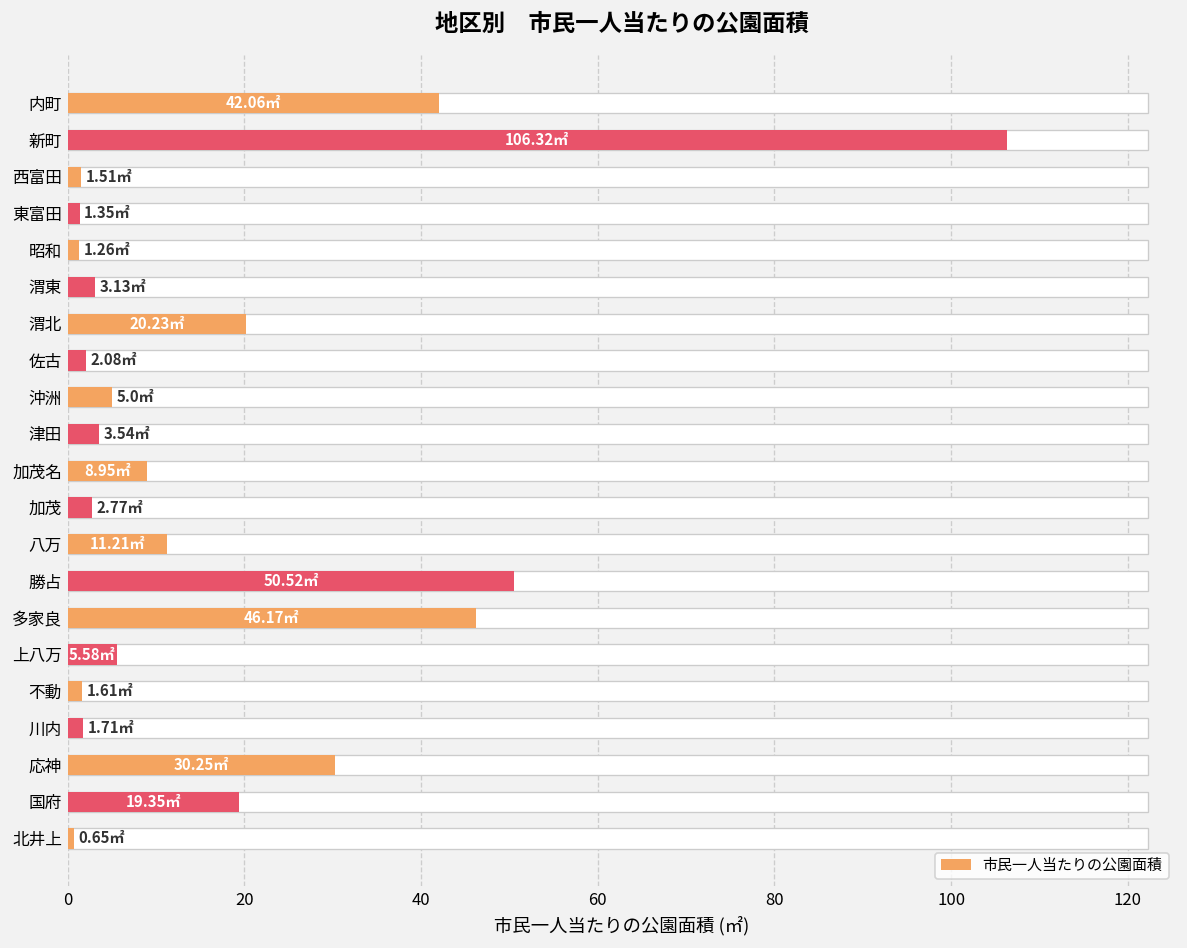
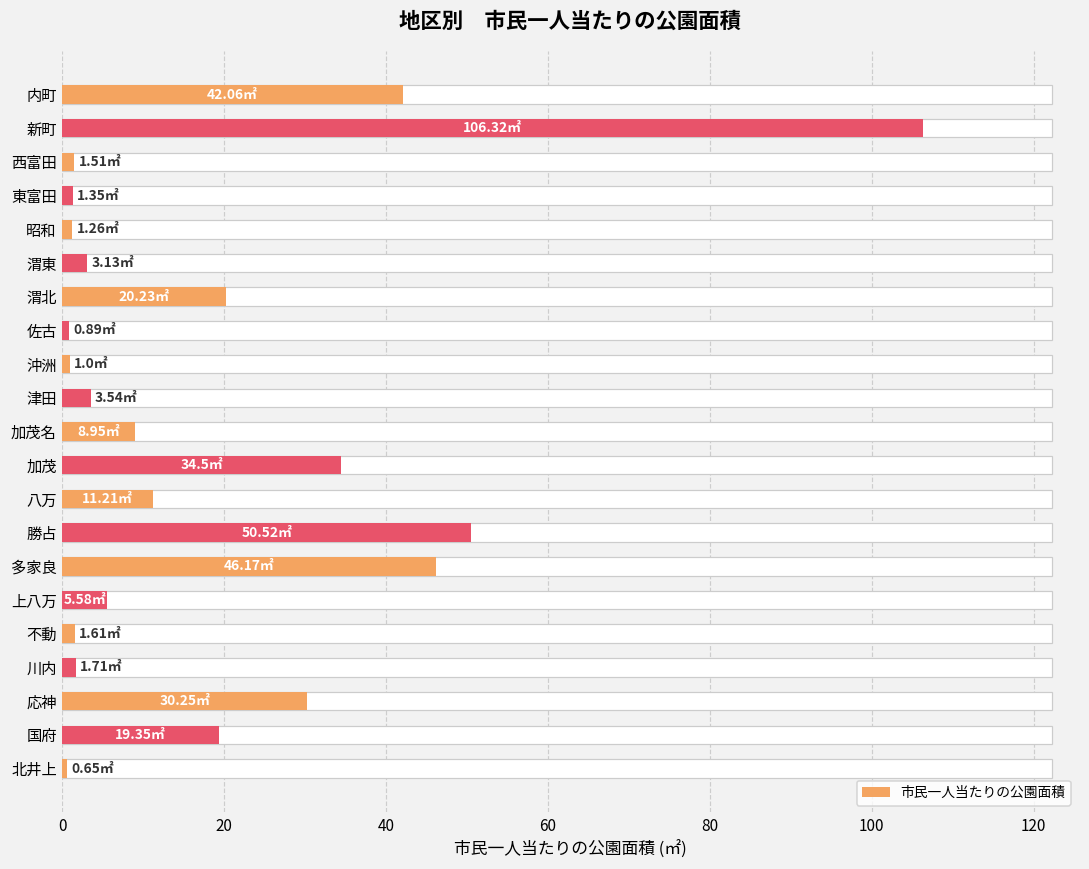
市民一人当たりの公園面積, 佐古: 2.08㎡ -> 0.89㎡
市民一人当たりの公園面積, 沖洲: 5.0㎡ -> 1.0㎡
市民一人当たりの公園面積, 加茂: 2.77㎡ -> 34.5㎡
